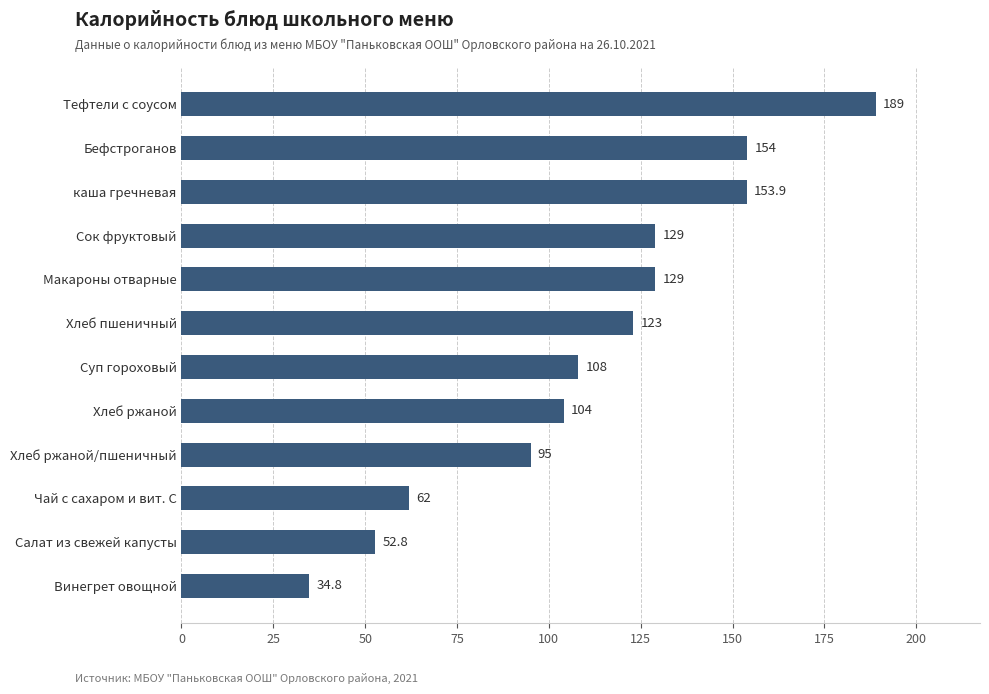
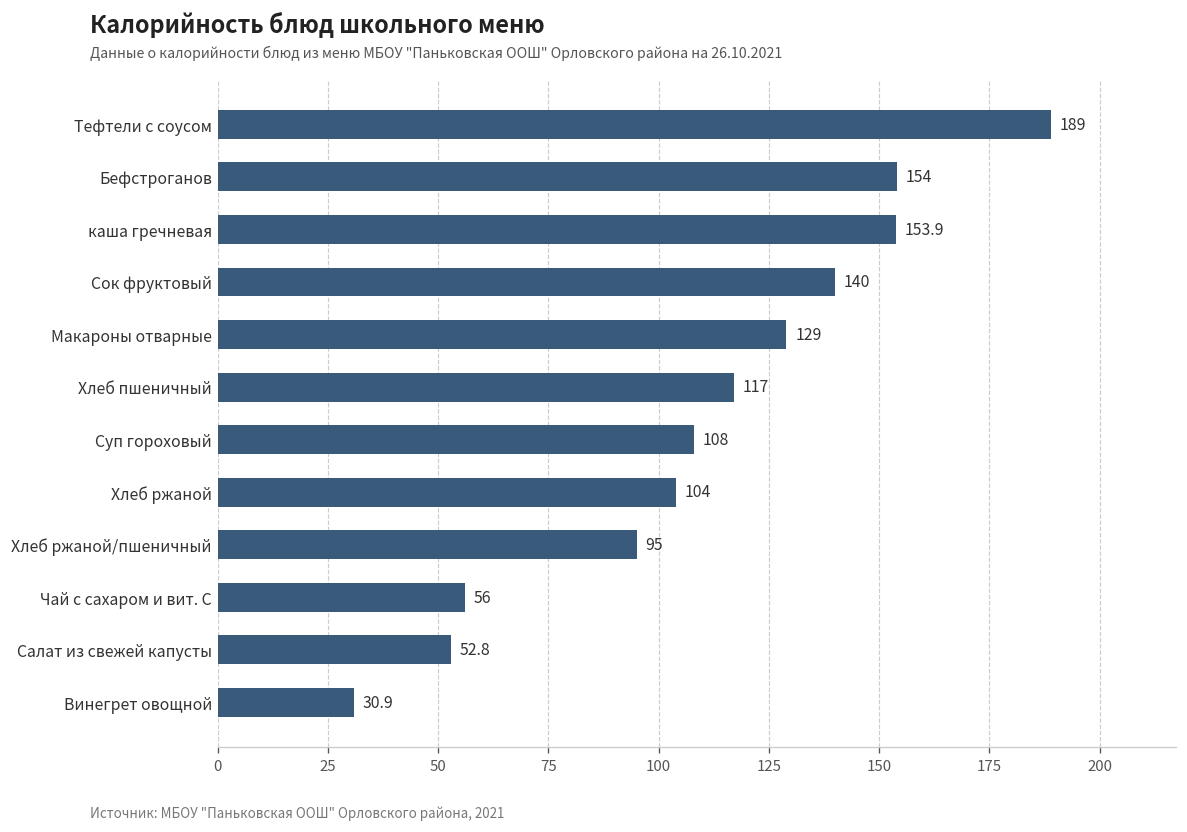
Сок фруктовый: 129 -> 140
Хлеб пшеничный: 123 -> 117
Чай с сахаром и вит. С: 62 -> 56
Винегрет овощной: 34.8 -> 30.9
